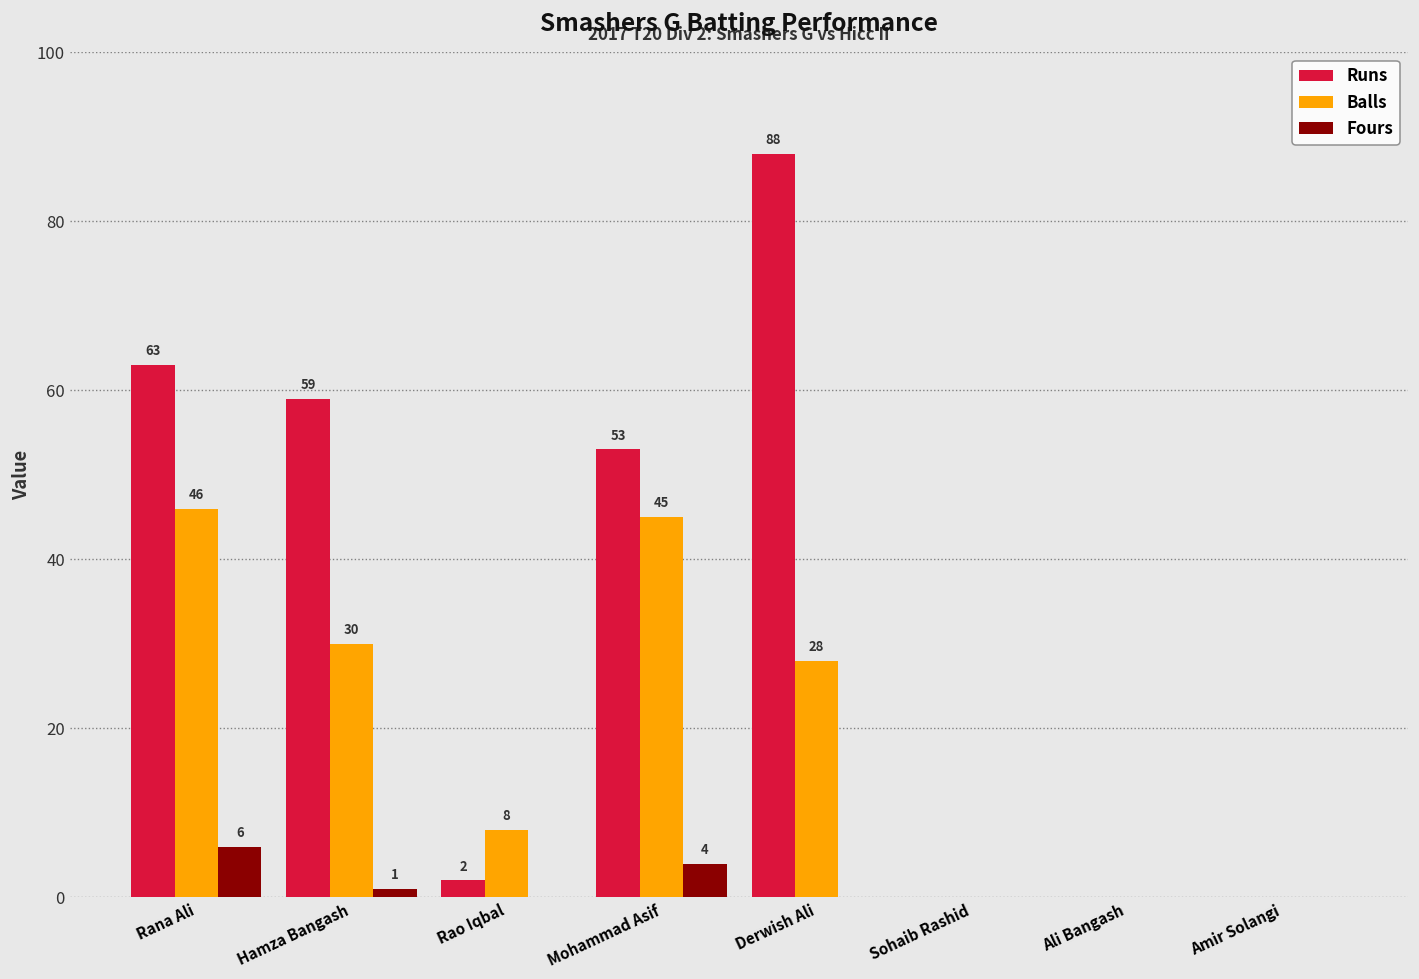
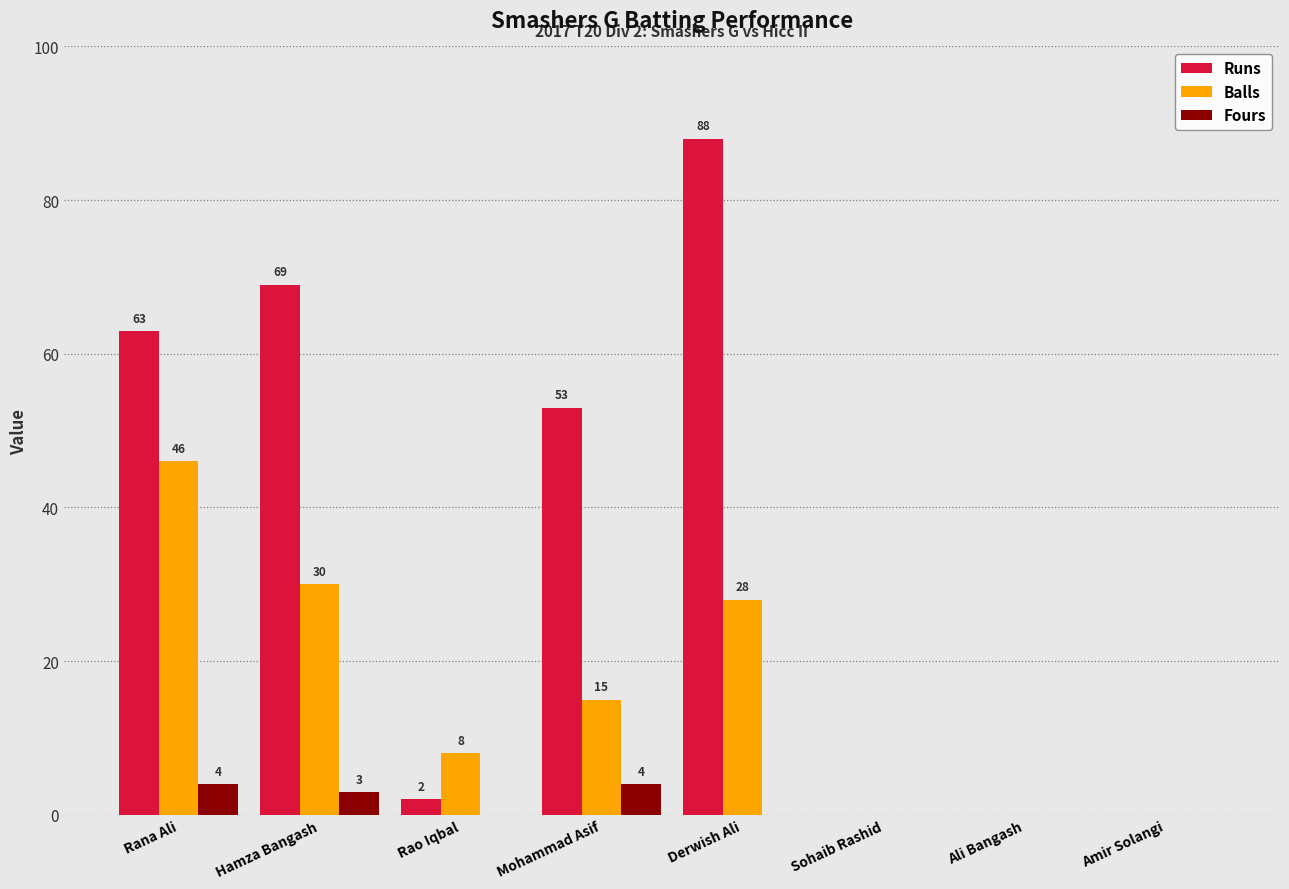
Fours, Rana Ali: 6 -> 4
Runs, Hamza Bangash: 59 -> 69
Fours, Hamza Bangash: 1 -> 3
Balls, Mohammad Asif: 45 -> 15
